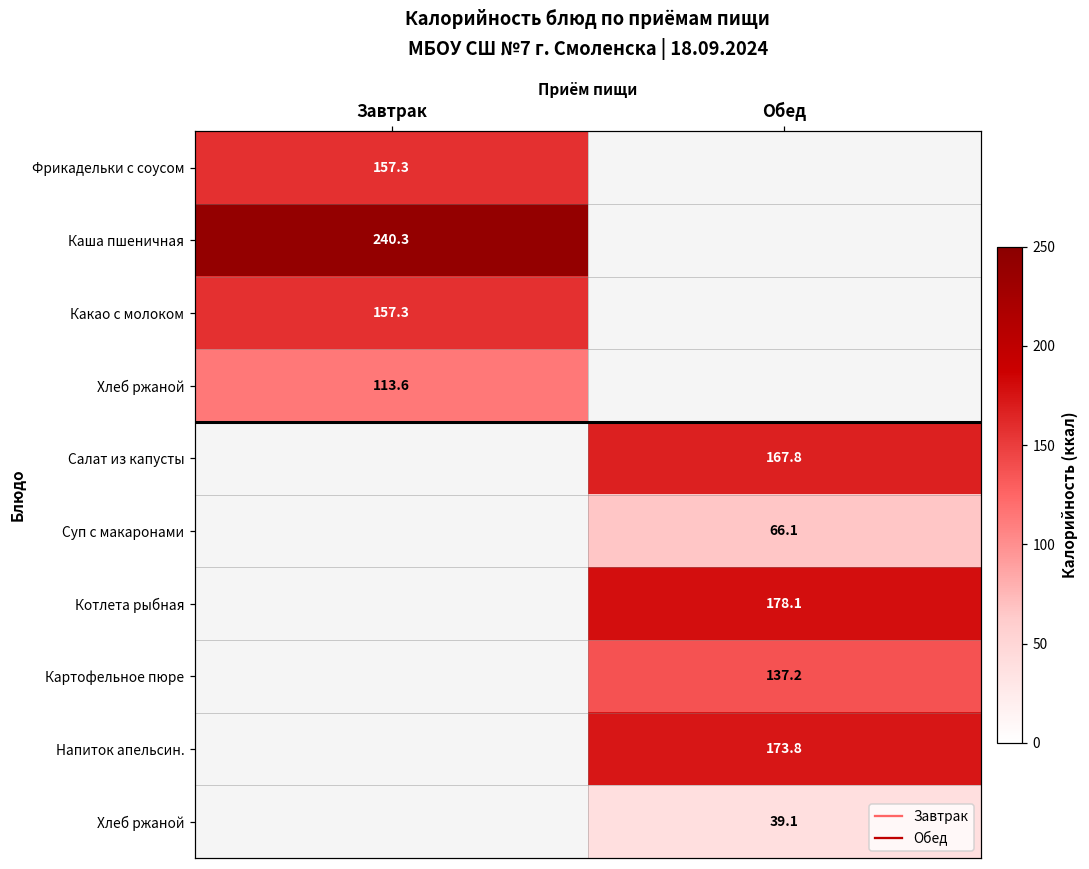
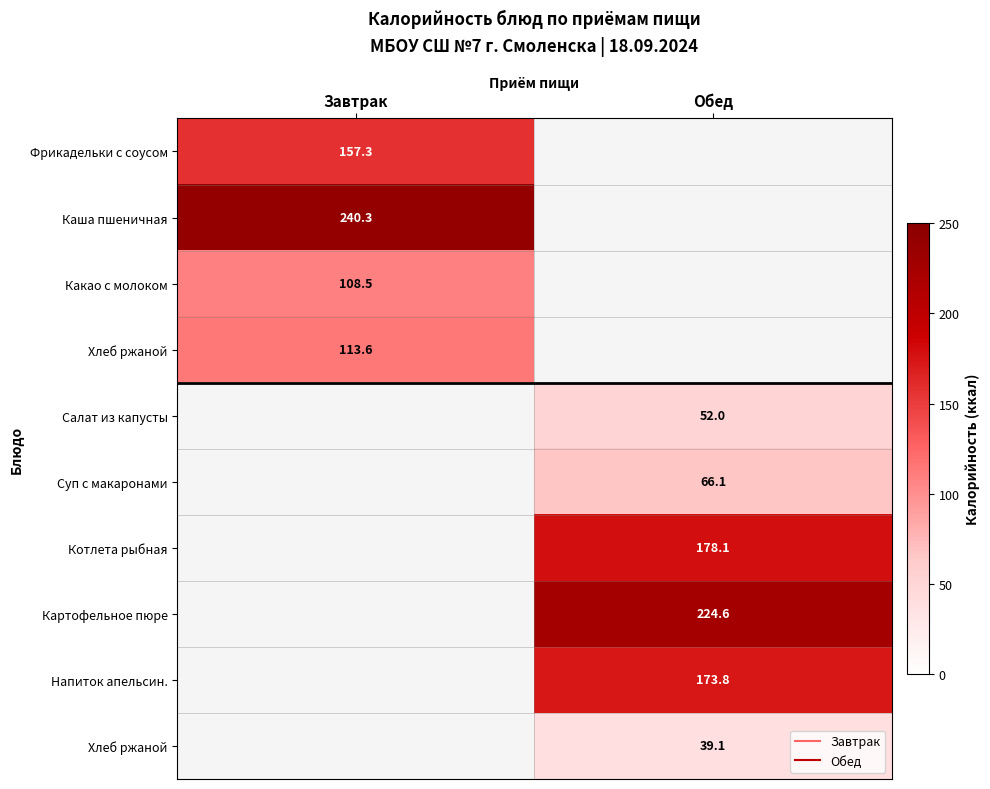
Какао с молоком, Завтрак: 157.3 -> 108.5
Салат из капусты, Обед: 167.8 -> 52.0
Картофельное пюре, Обед: 137.2 -> 224.6
